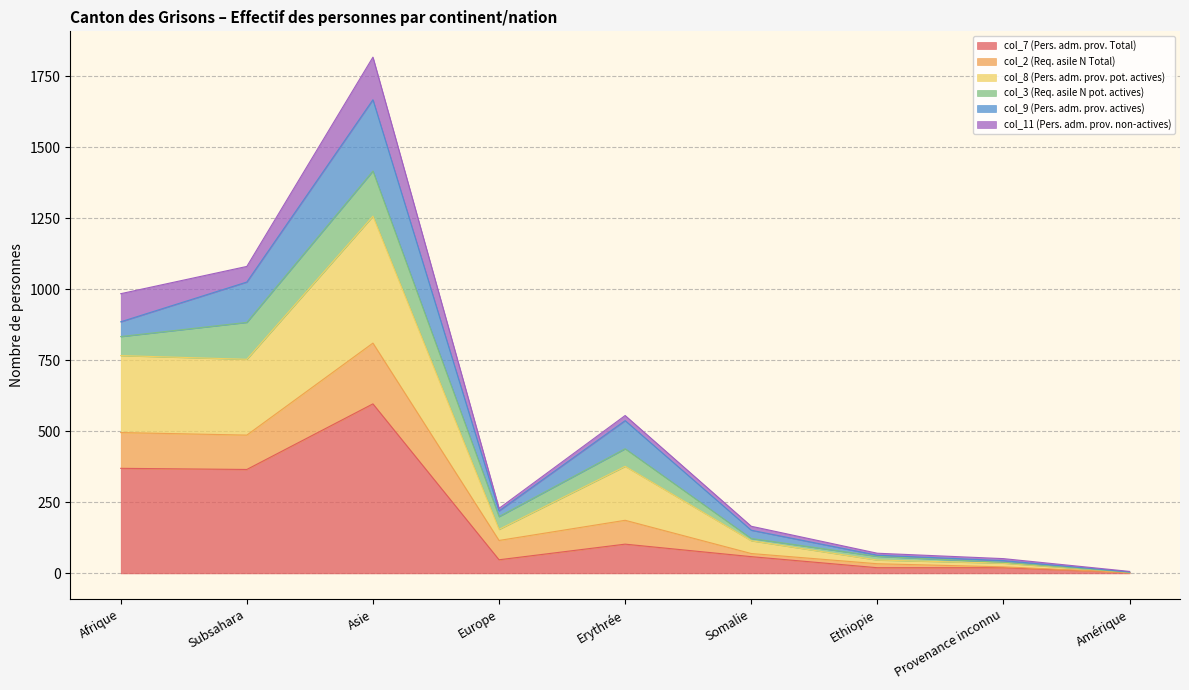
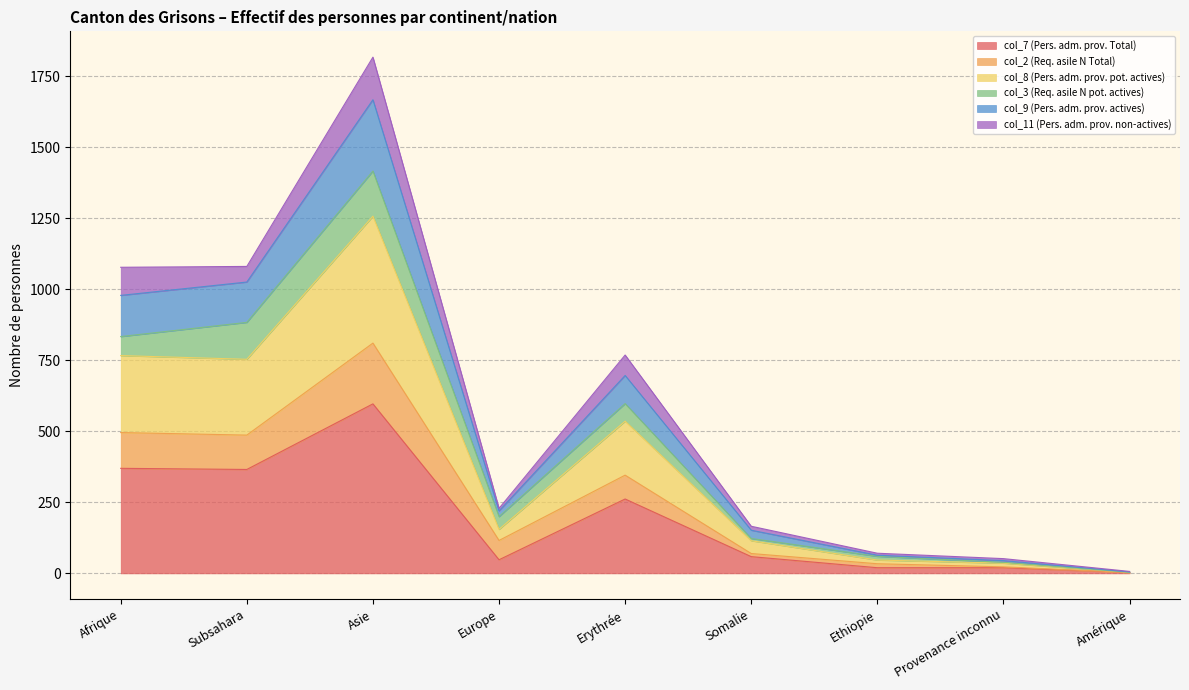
col_9 (Pers. adm. prov. actives), Afrique: 50 -> 150
col_7 (Pers. adm. prov. Total), Erythrée: 100 -> 260
col_11 (Pers. adm. prov. non-actives), Erythrée: 20 -> 70
